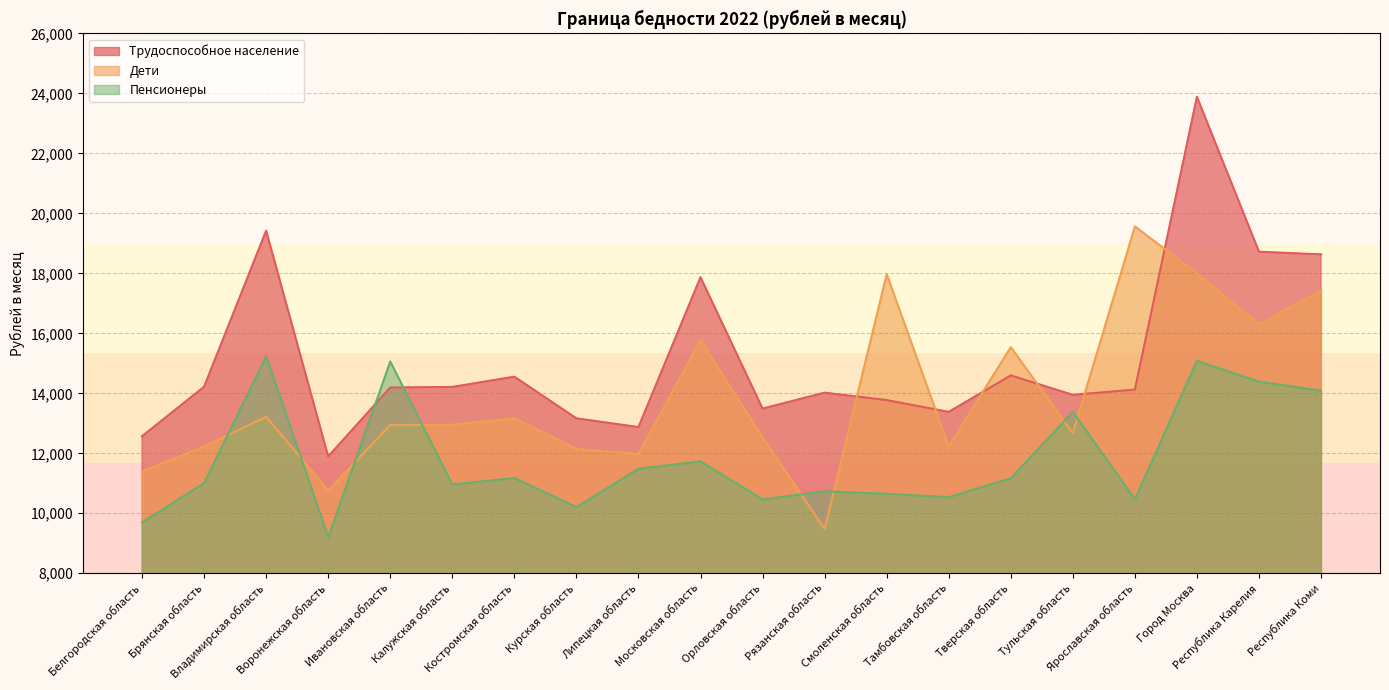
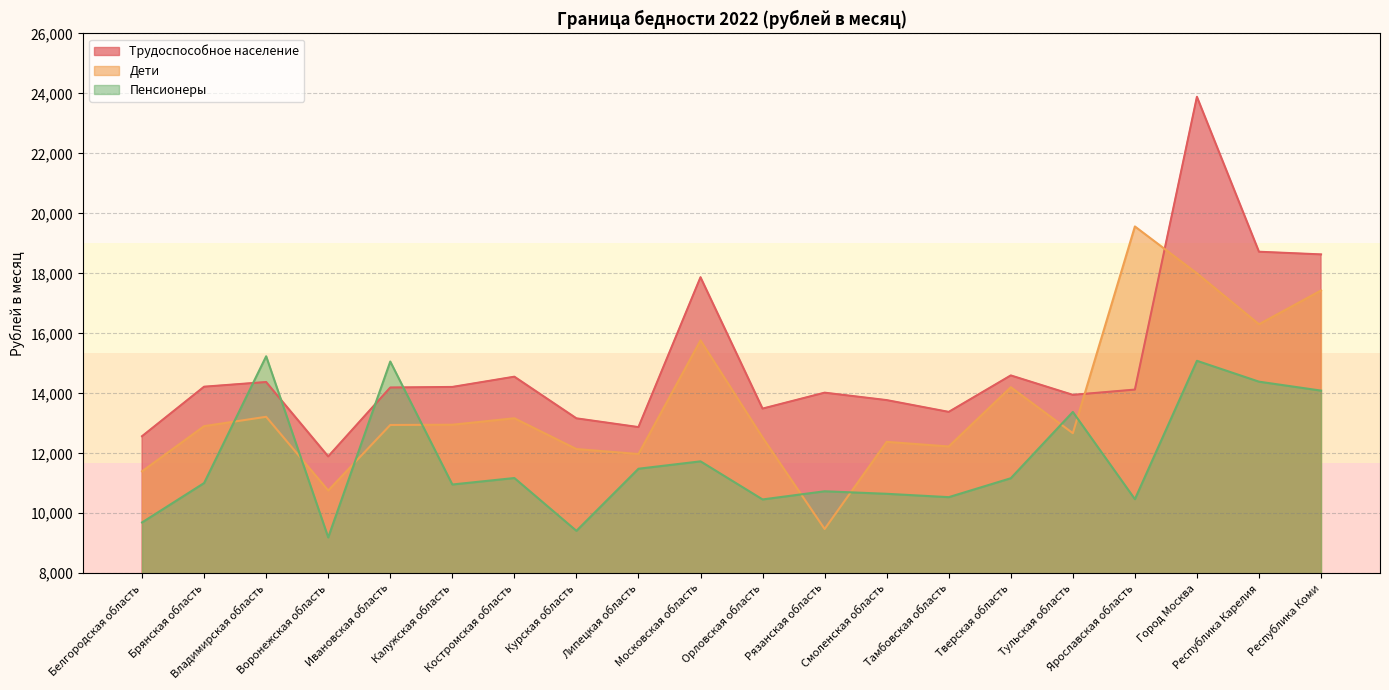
Дети, Брянская область: 12,200 -> 12,900
Трудоспособное население, Владимирская область: 19,400 -> 14,400
Пенсионеры, Курская область: 10,200 -> 9,400
Дети, Смоленская область: 18,000 -> 12,400
Дети, Тверская область: 15,500 -> 14,200
